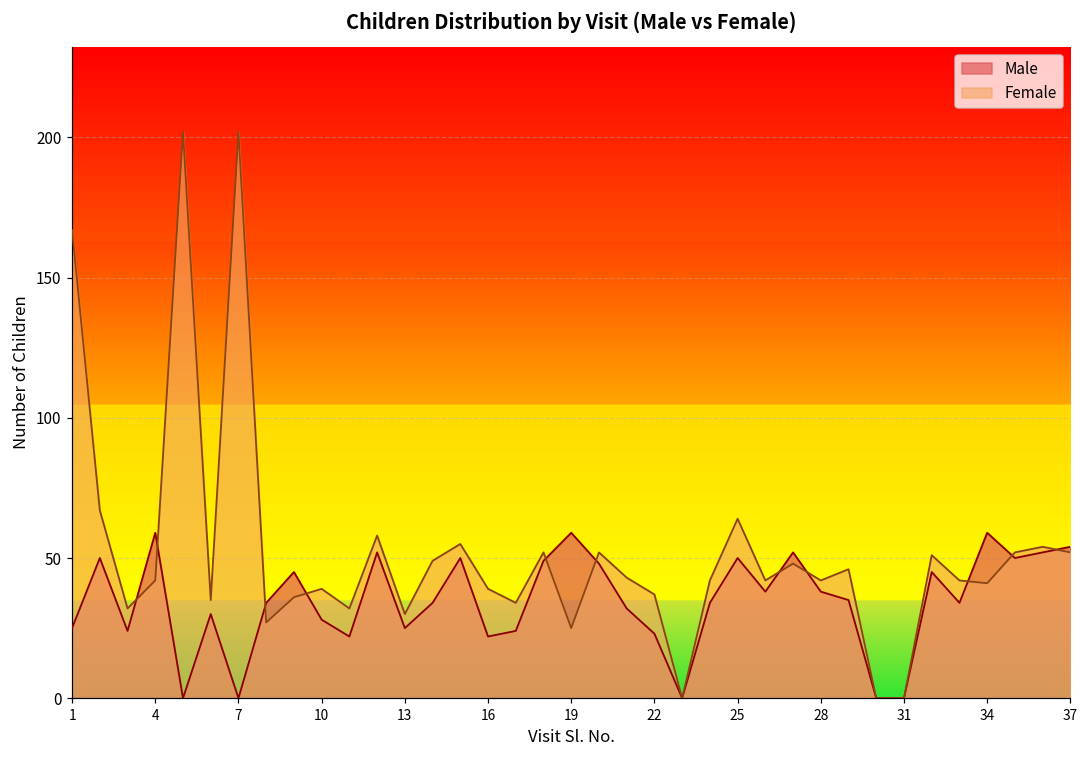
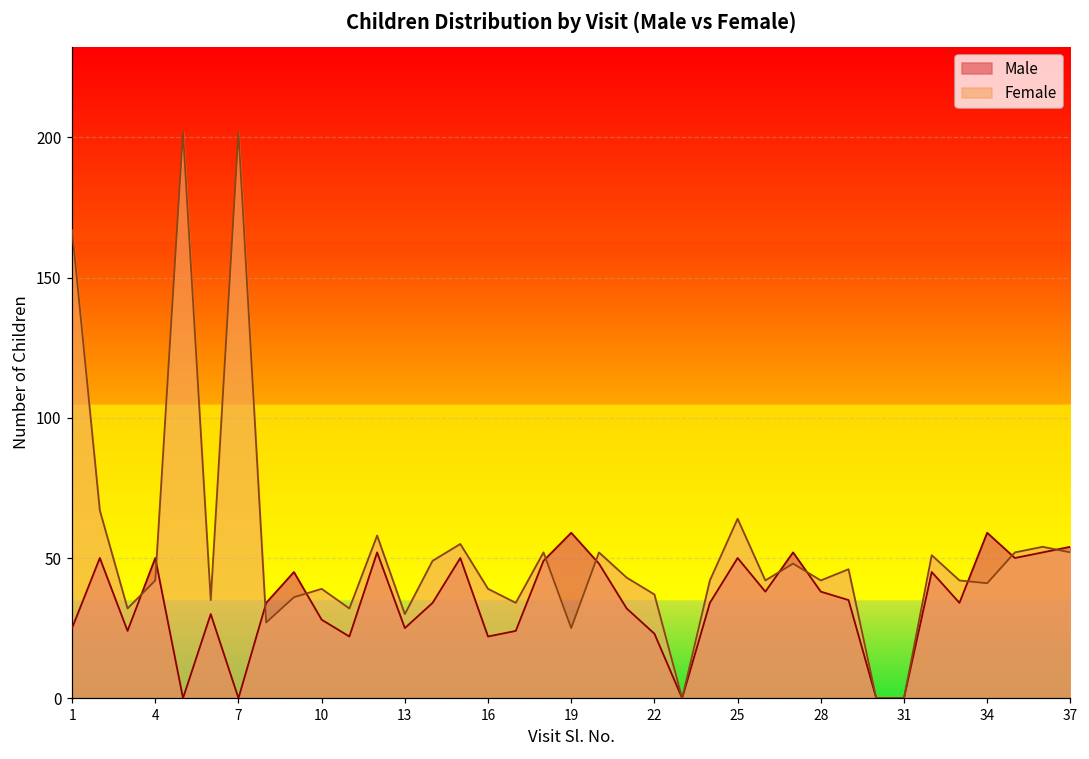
Male, 4: 59 -> 50
